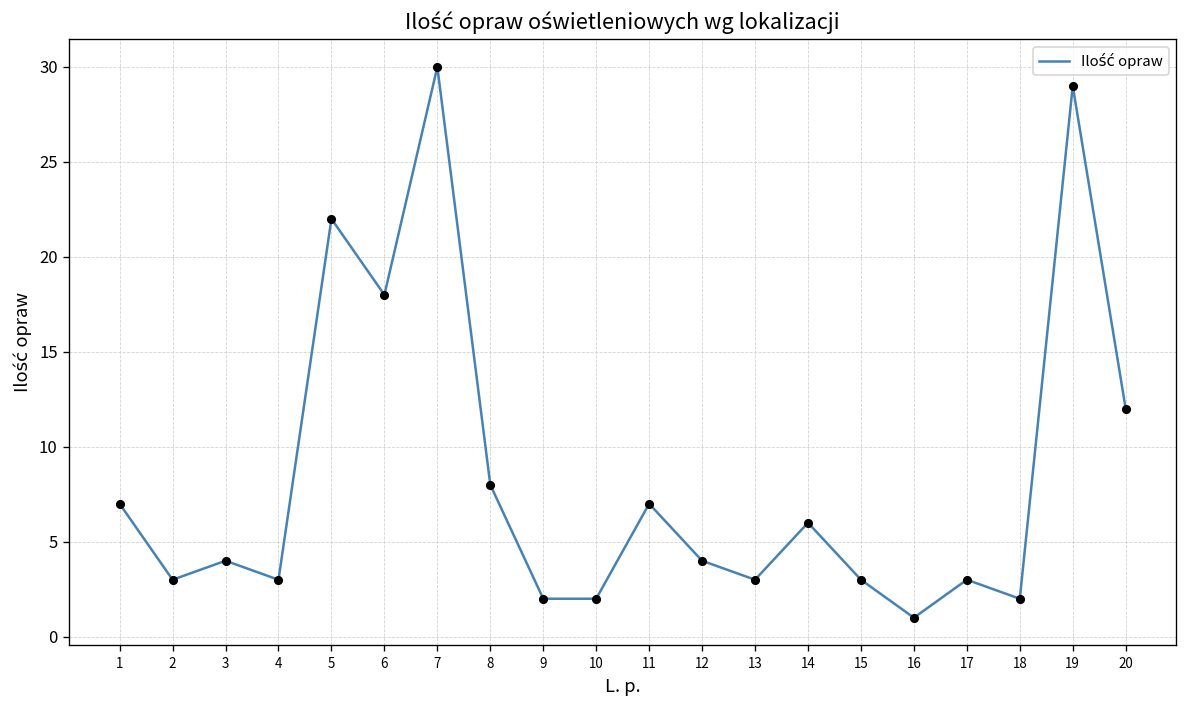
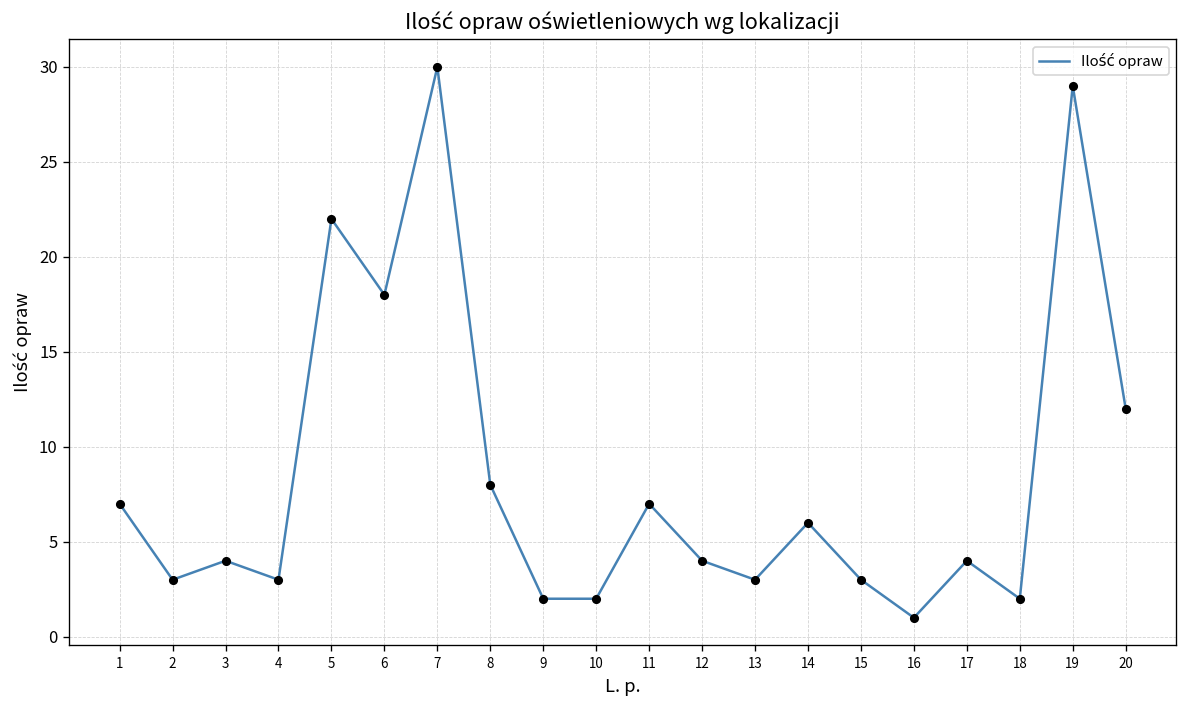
17: 3 -> 4
